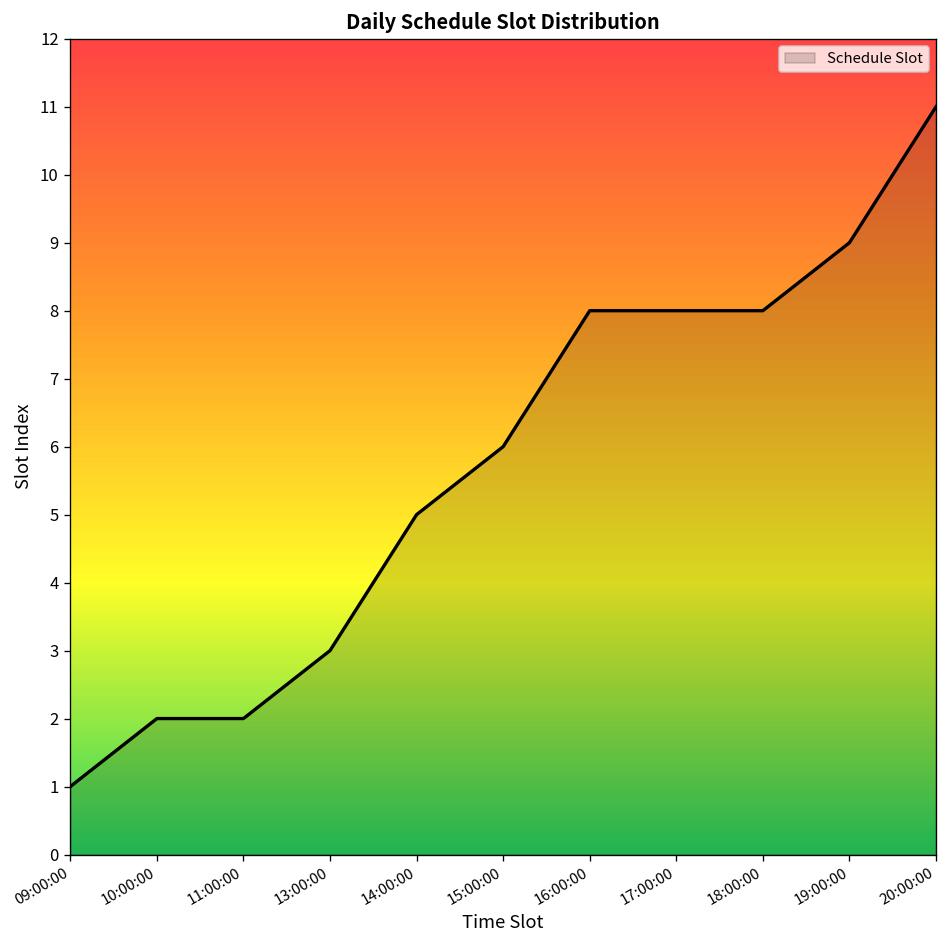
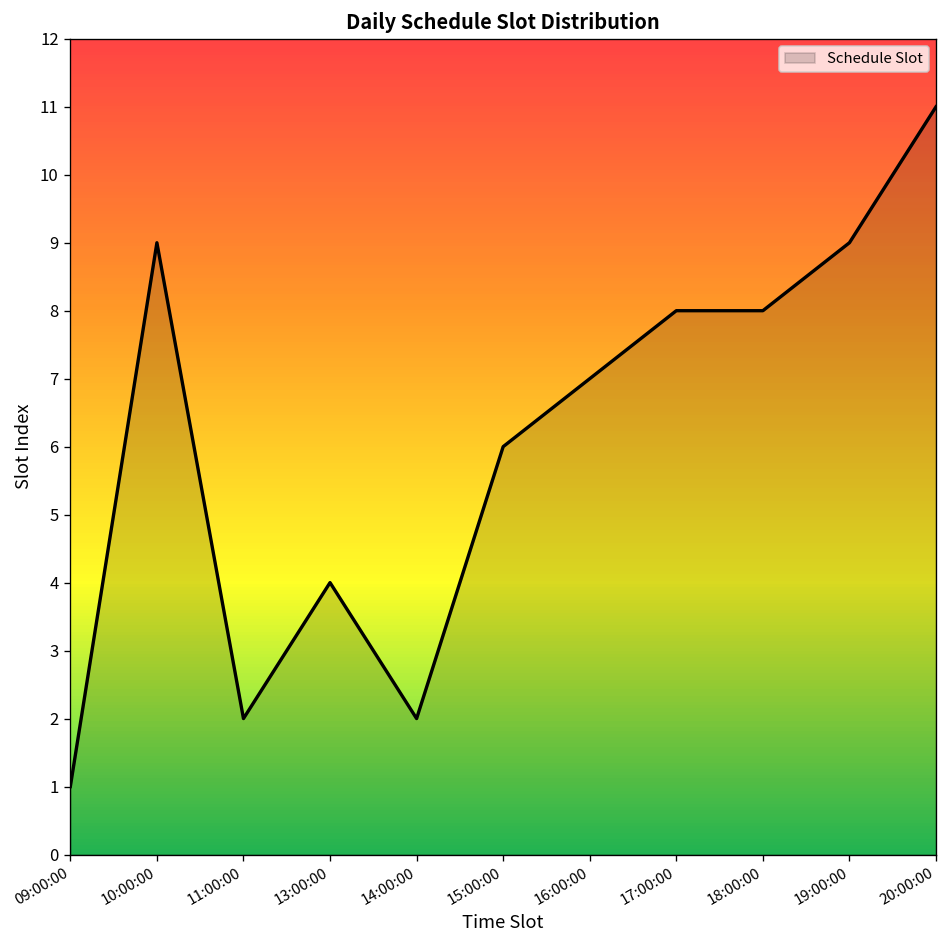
10:00:00: 2 -> 9
13:00:00: 3 -> 4
14:00:00: 5 -> 2
16:00:00: 8 -> 7
